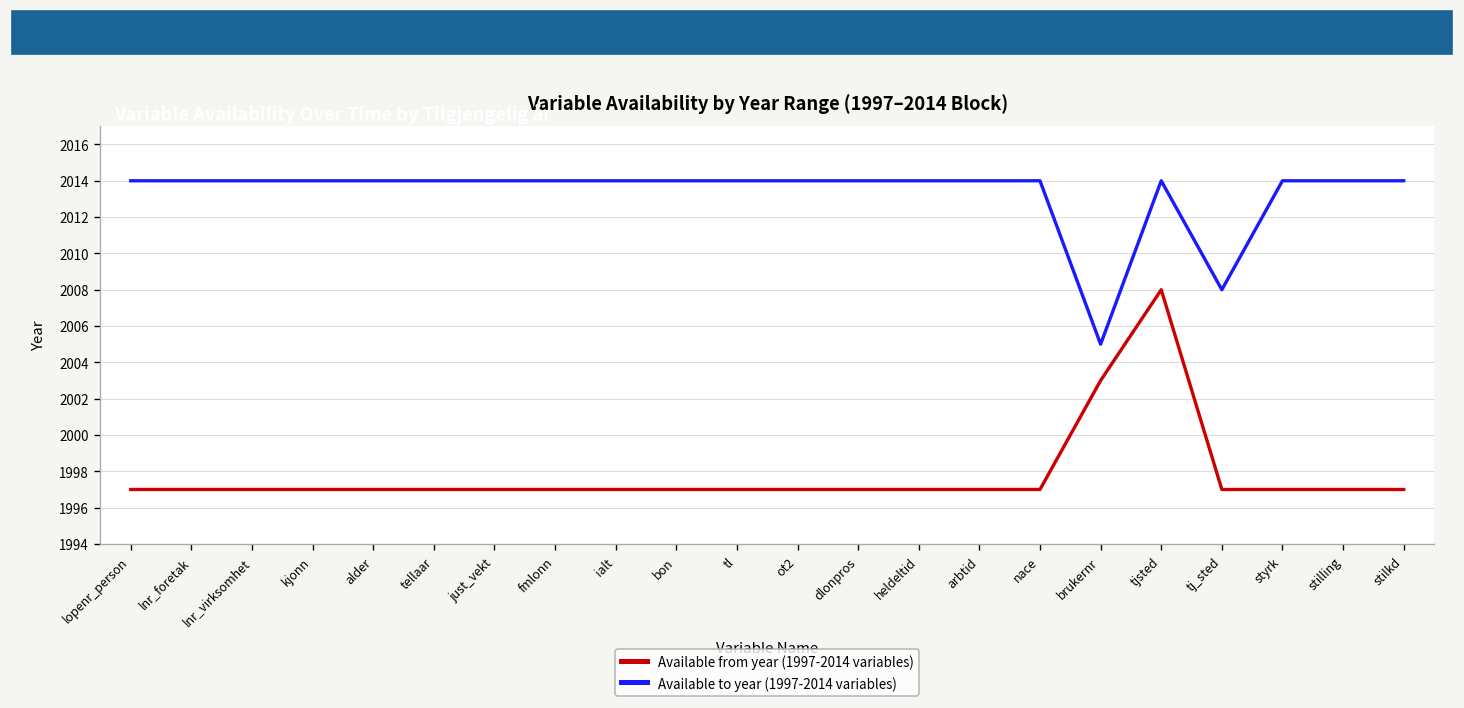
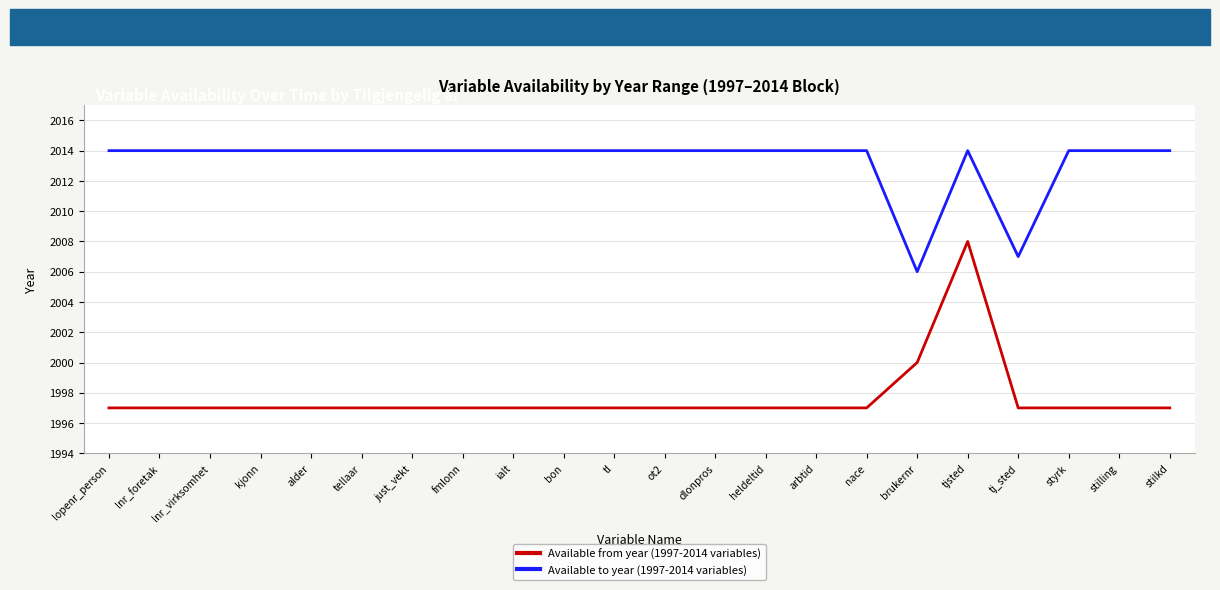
Available from year (1997-2014 variables), brukernr: 2003 -> 2000
Available to year (1997-2014 variables), brukernr: 2005 -> 2006
Available to year (1997-2014 variables), tj_sted: 2008 -> 2007
